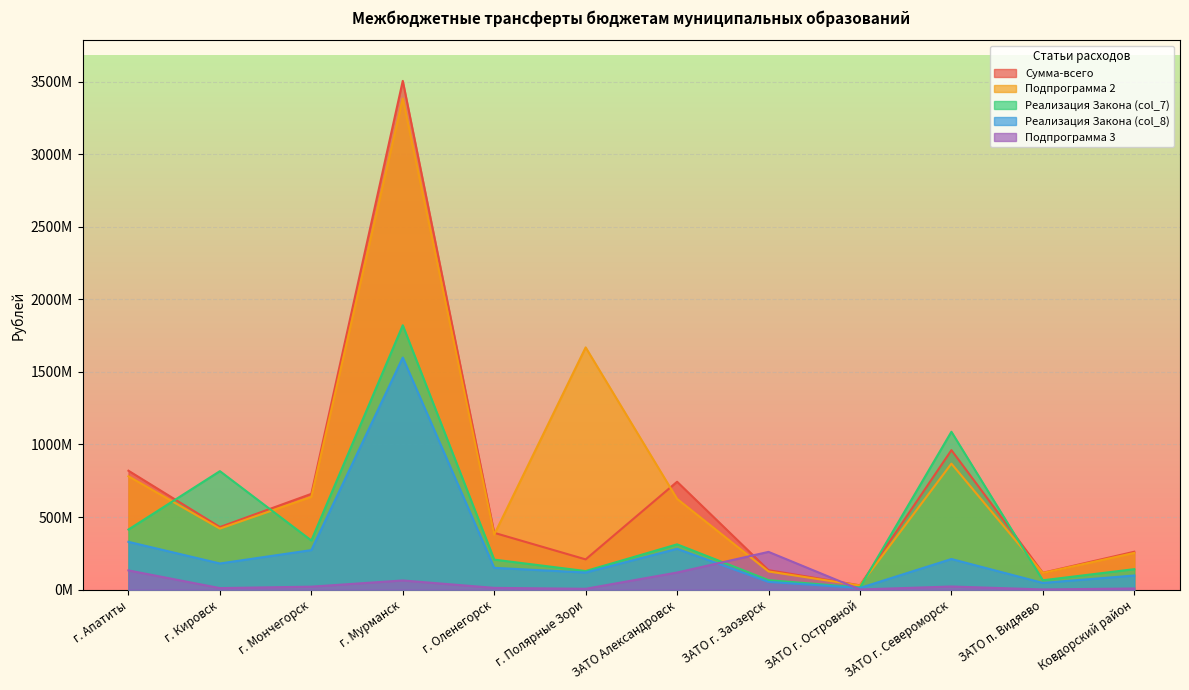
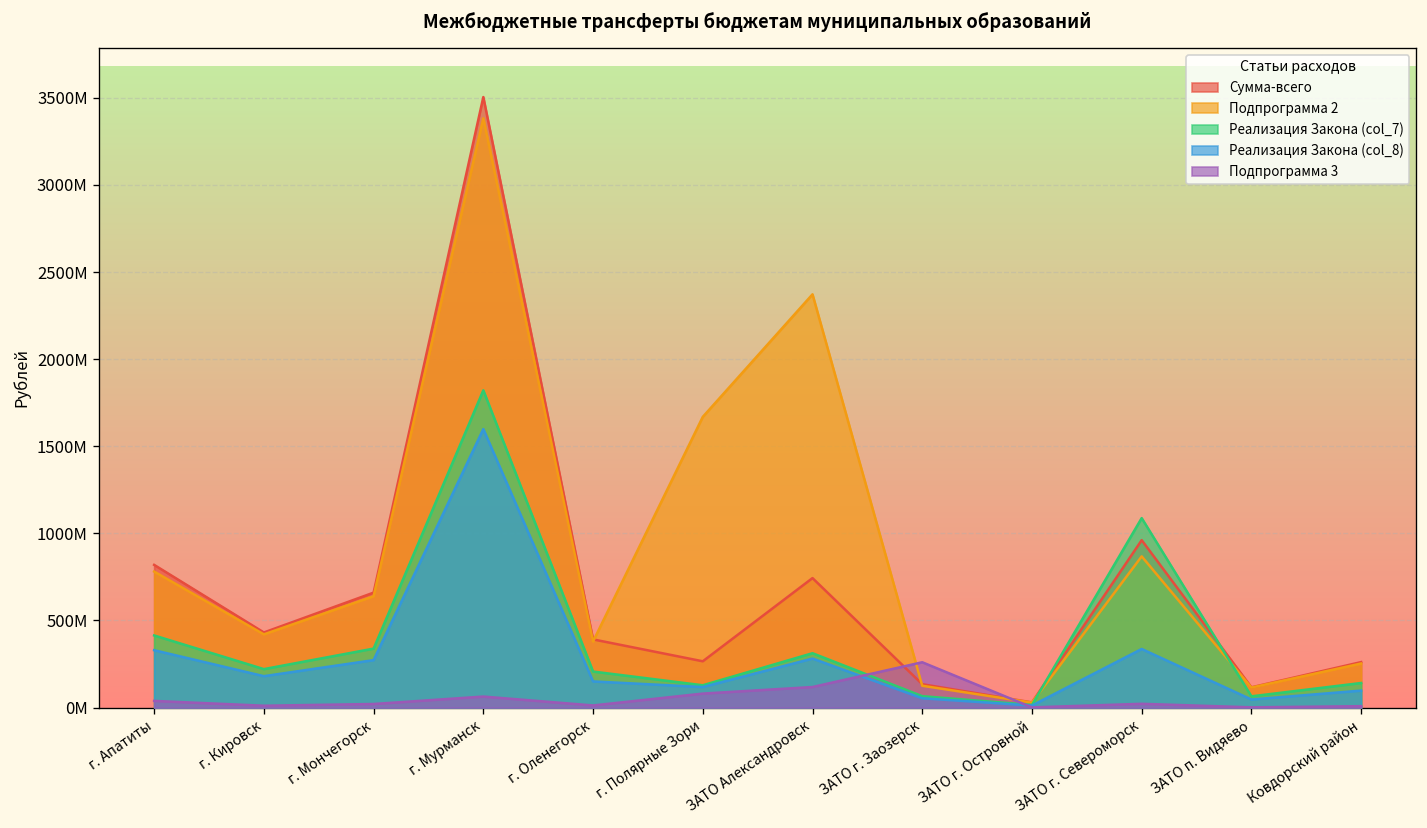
Подпрограмма 3, г. Апатиты: 130000000 -> 40000000
Реализация Закона (col_7), г. Кировск: 820000000 -> 220000000
Сумма-всего, г. Полярные Зори: 210000000 -> 270000000
Подпрограмма 3, г. Полярные Зори: 10000000 -> 80000000
Подпрограмма 2, ЗАТО Александровск: 630000000 -> 2370000000
Реализация Закона (col_8), ЗАТО г. Североморск: 210000000 -> 340000000
